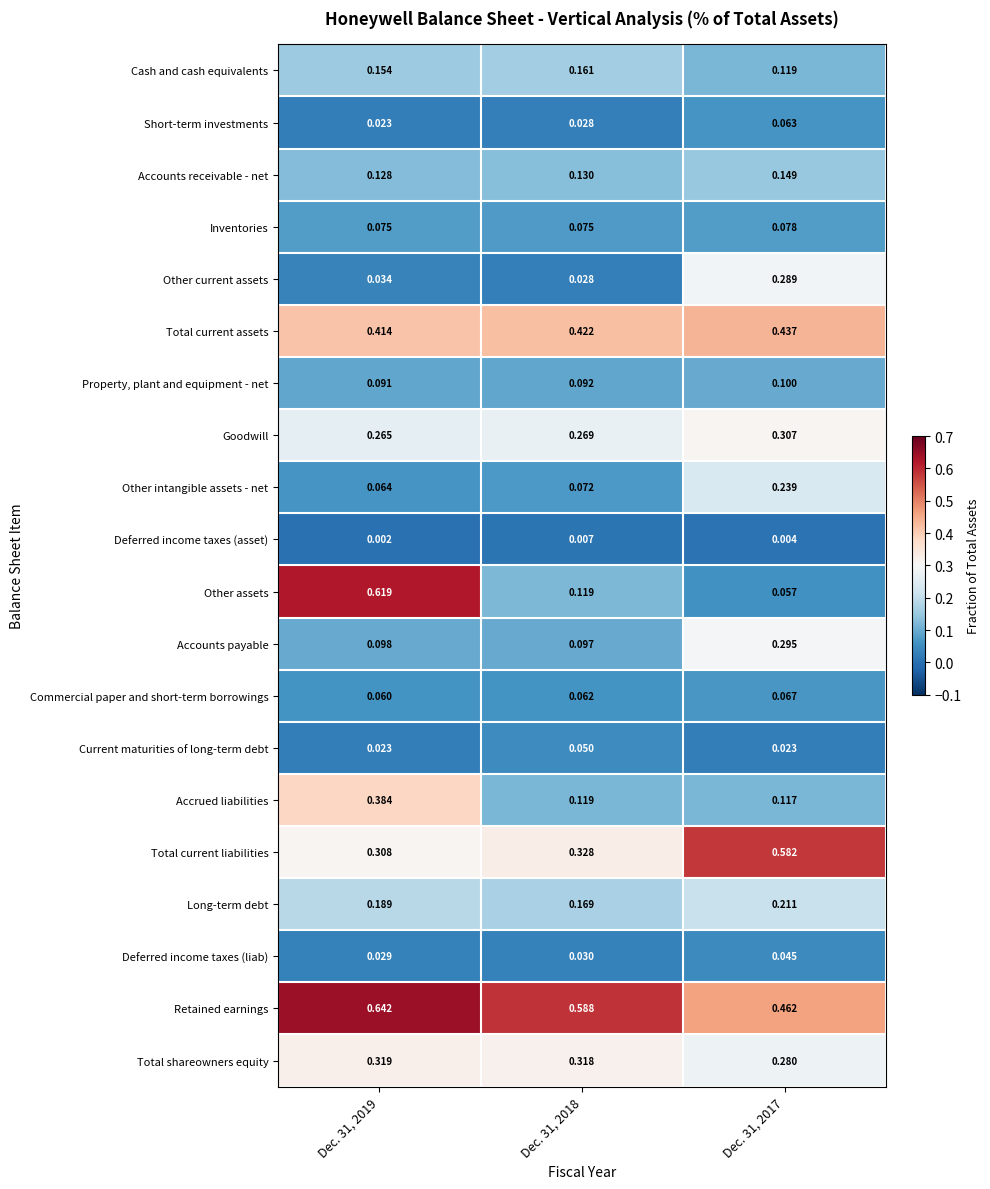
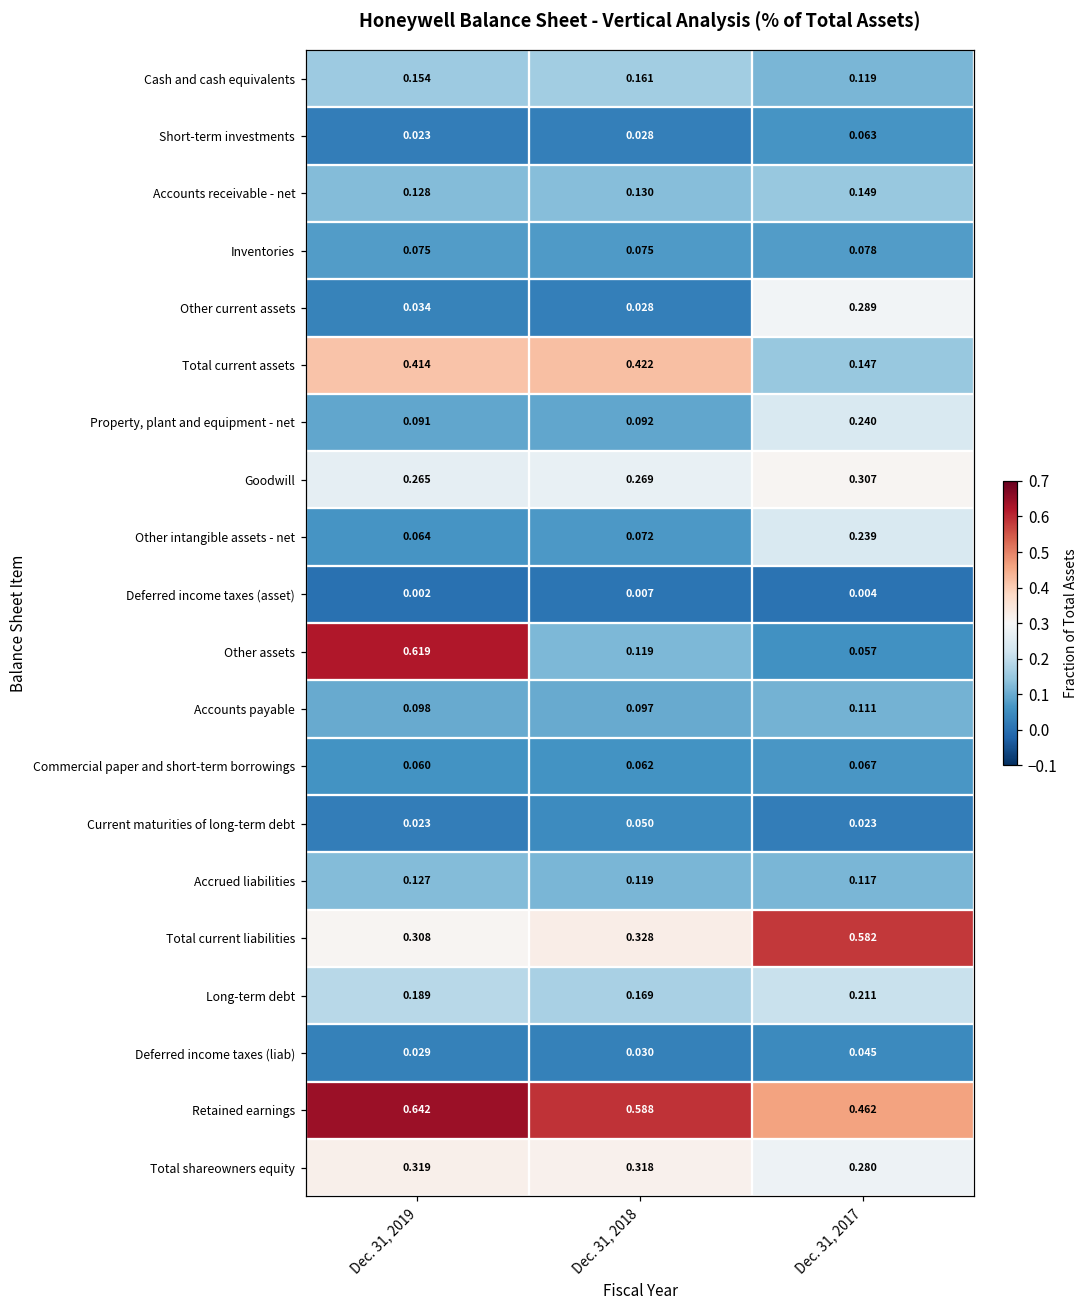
Total current assets, Dec. 31, 2017: 0.437 -> 0.147
Property, plant and equipment - net, Dec. 31, 2017: 0.100 -> 0.240
Accounts payable, Dec. 31, 2017: 0.295 -> 0.111
Accrued liabilities, Dec. 31, 2019: 0.384 -> 0.127
